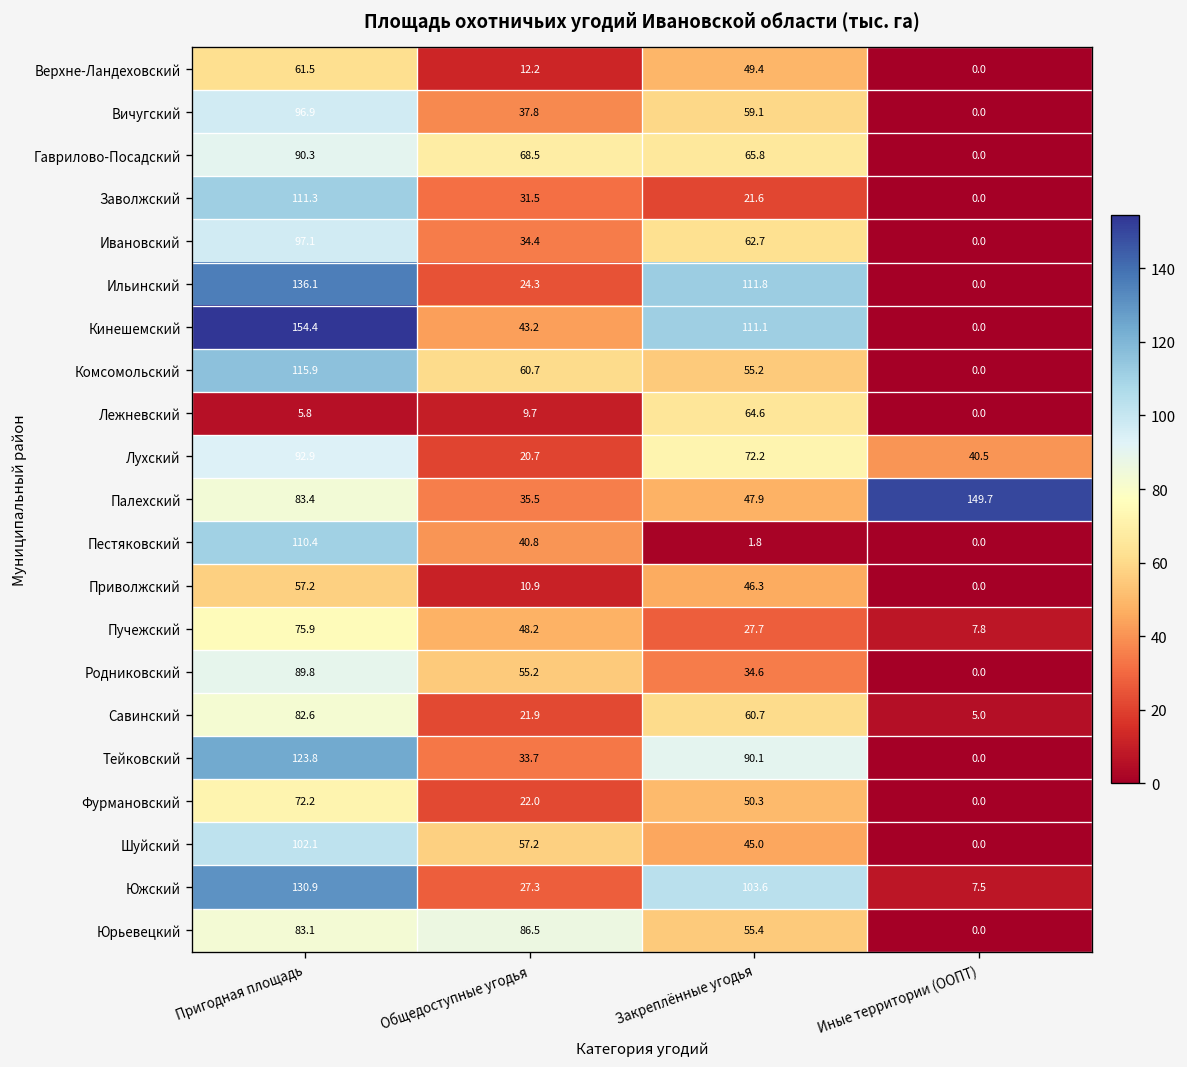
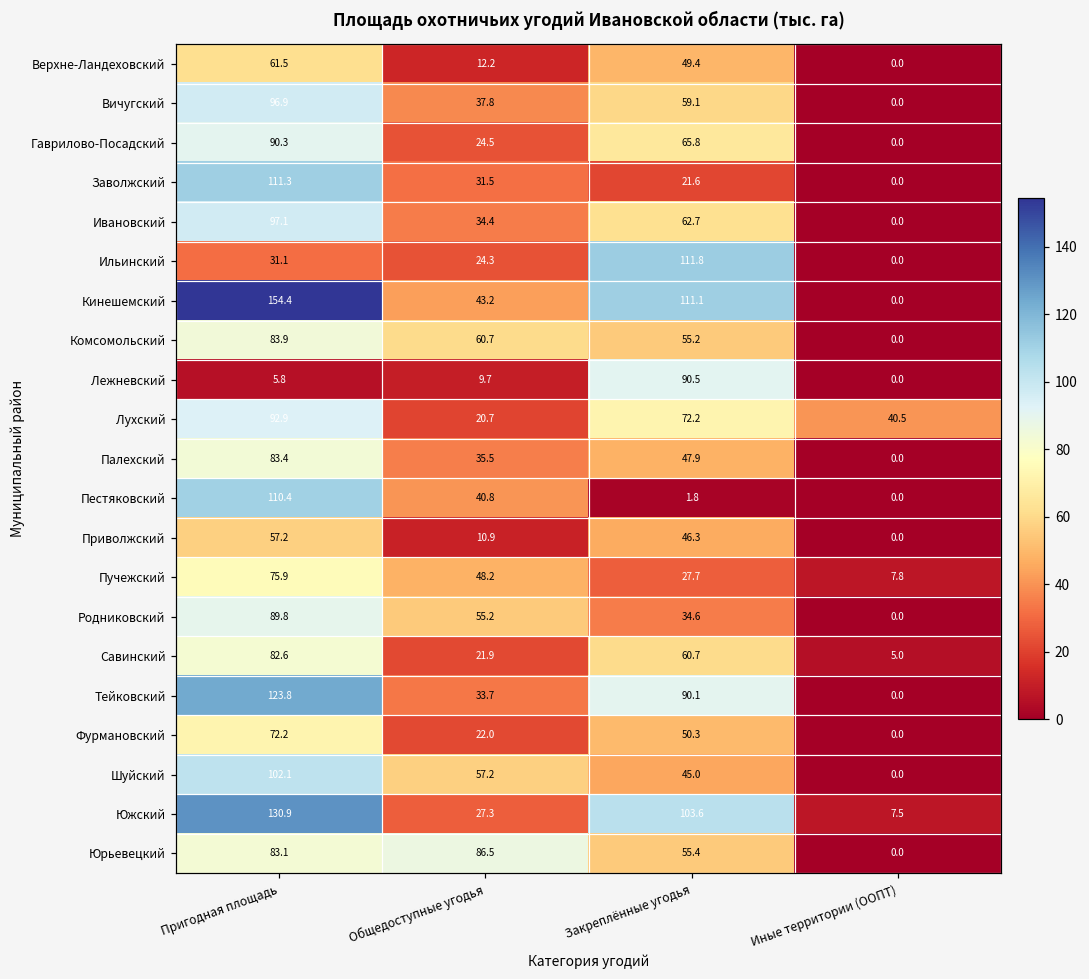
Гаврилово-Посадский, Общедоступные угодья: 68.5 -> 24.5
Ильинский, Пригодная площадь: 136.1 -> 31.1
Комсомольский, Пригодная площадь: 115.9 -> 83.9
Лежневский, Закреплённые угодья: 64.6 -> 90.5
Палехский, Иные территории (ООПТ): 149.7 -> 0.0
